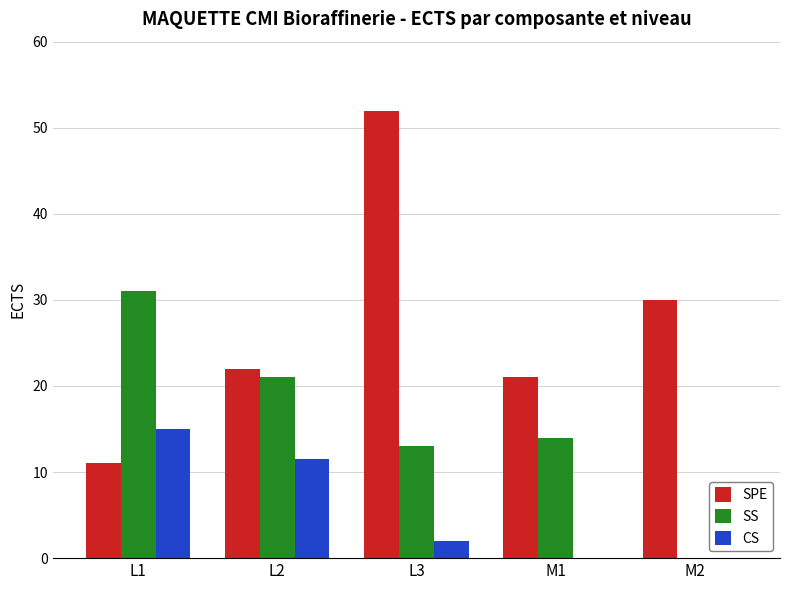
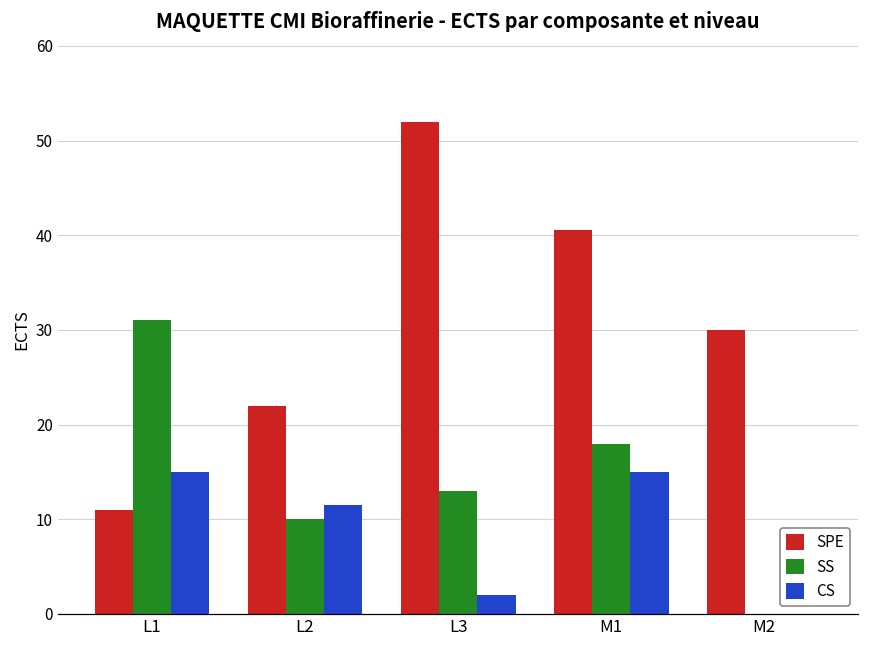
SS, L2: 21 -> 10
SPE, M1: 21 -> 41
SS, M1: 14 -> 18
CS, M1: 0 -> 15
